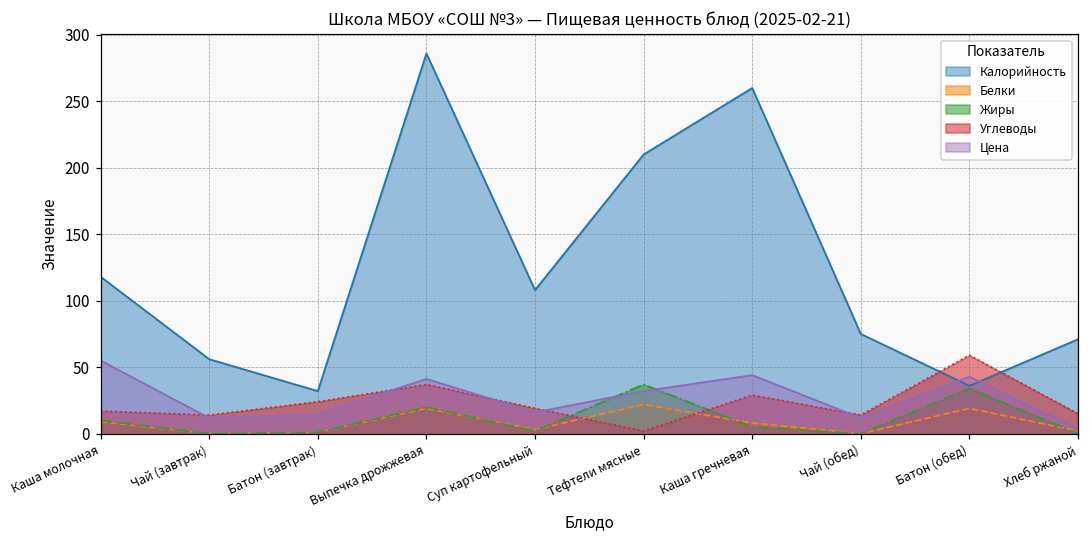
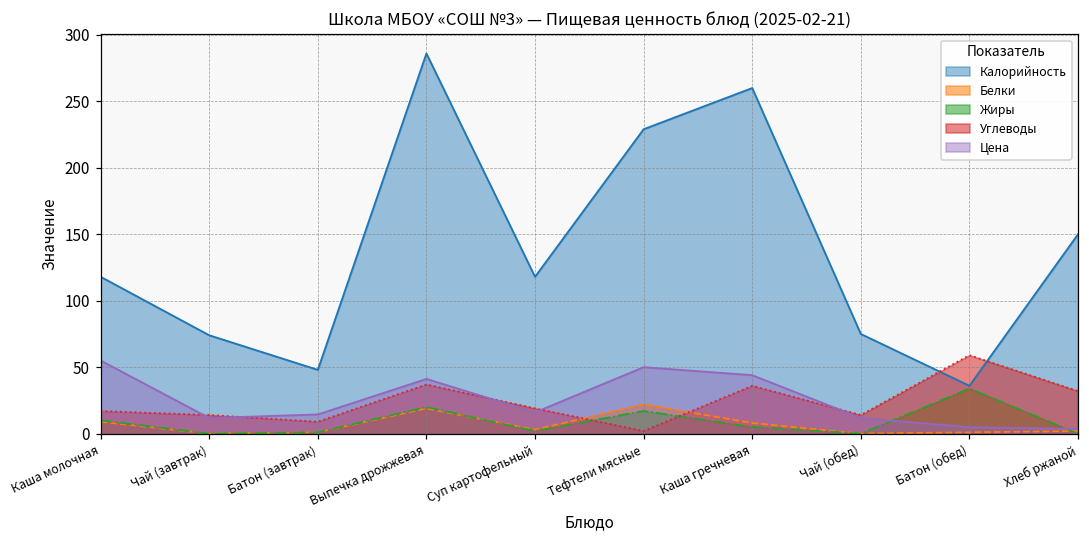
Калорийность, Чай (завтрак): 56 -> 74
Калорийность, Батон (завтрак): 32 -> 48
Углеводы, Батон (завтрак): 24 -> 9
Калорийность, Суп картофельный: 108 -> 118
Калорийность, Тефтели мясные: 210 -> 229
Жиры, Тефтели мясные: 37 -> 17
Цена, Тефтели мясные: 32 -> 50
Углеводы, Каша гречневая: 29 -> 36
Белки, Батон (обед): 19 -> 1
Цена, Батон (обед): 43 -> 5
Калорийность, Хлеб ржаной: 71 -> 150
Углеводы, Хлеб ржаной: 15 -> 32
